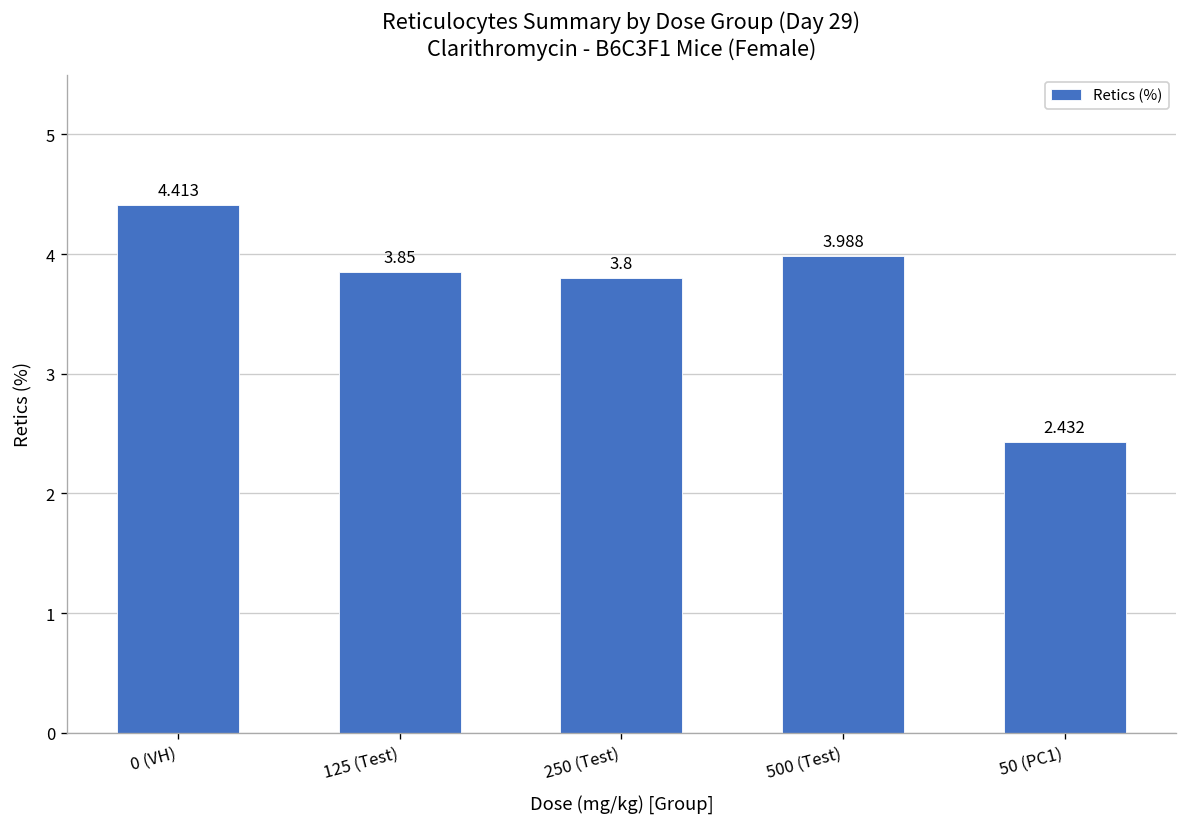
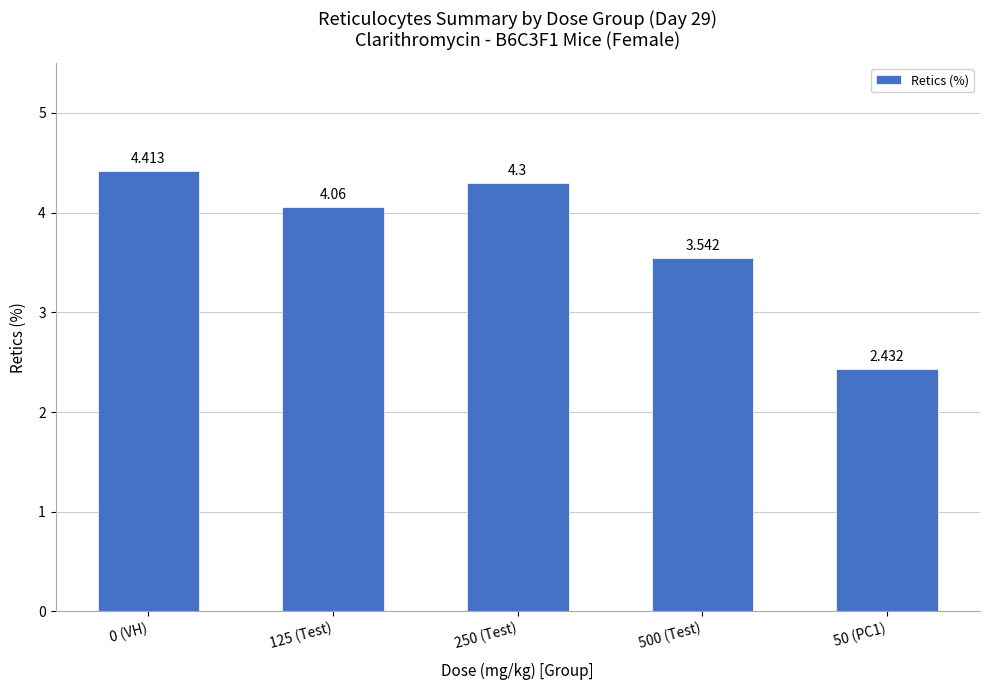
125 (Test): 3.85 -> 4.06
250 (Test): 3.8 -> 4.3
500 (Test): 3.988 -> 3.542
